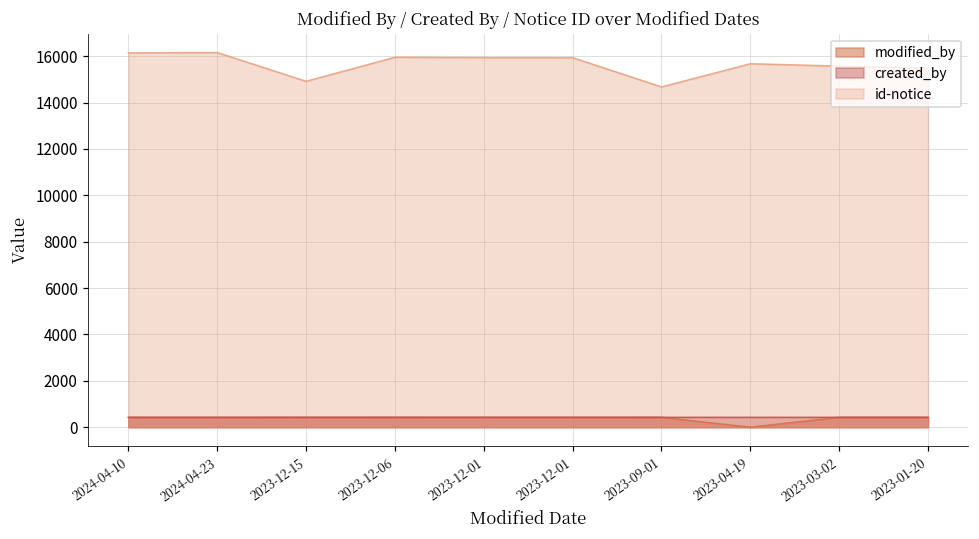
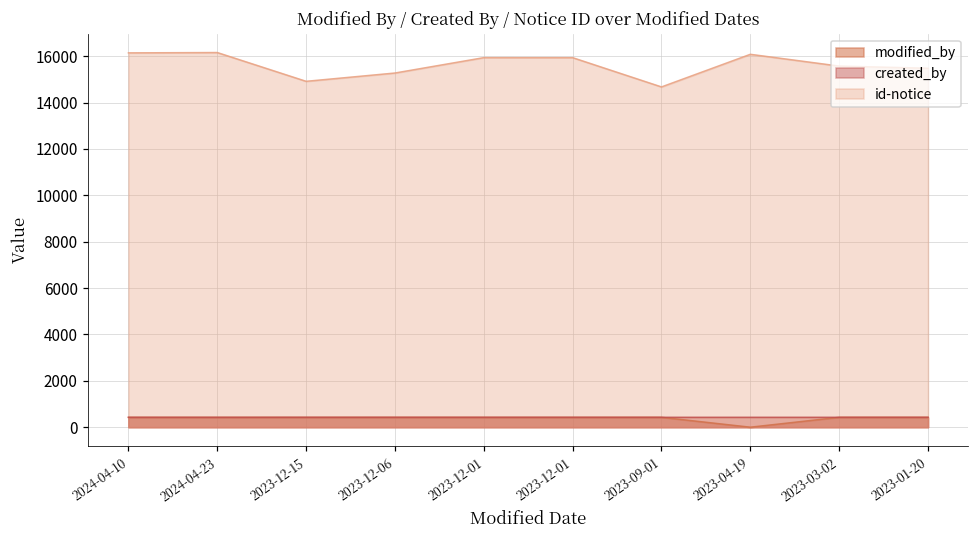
id-notice, 2023-12-06: 16000 -> 15300
id-notice, 2023-04-19: 15700 -> 16100
